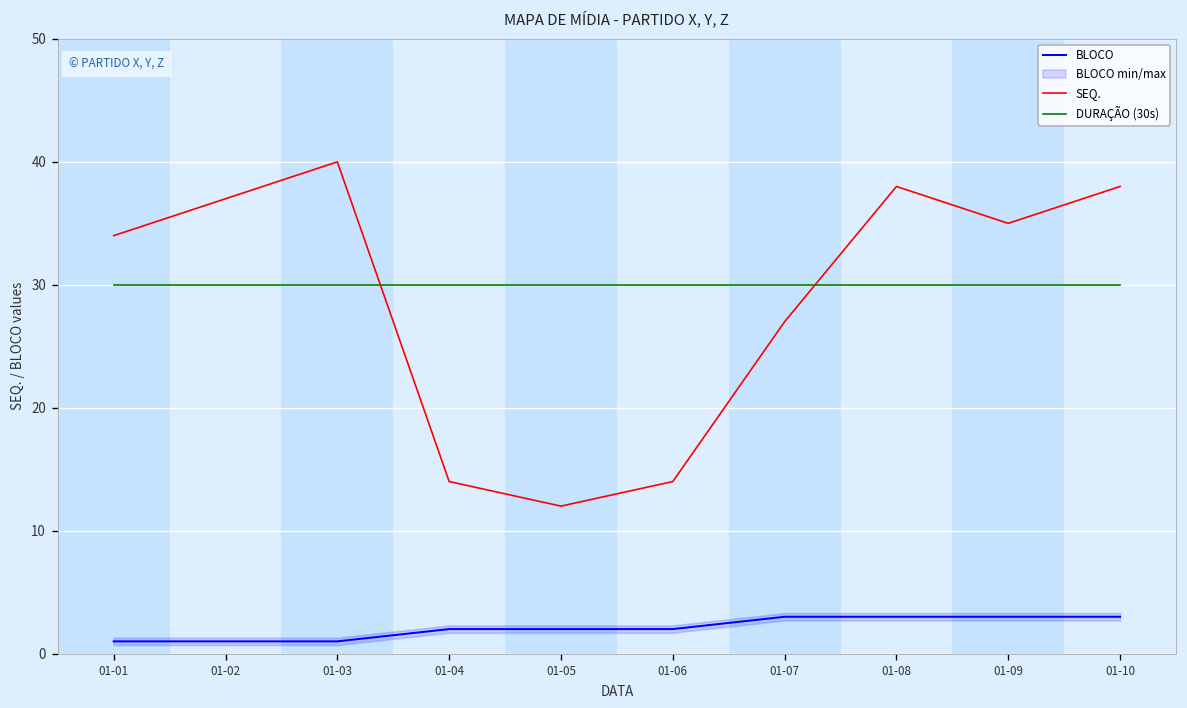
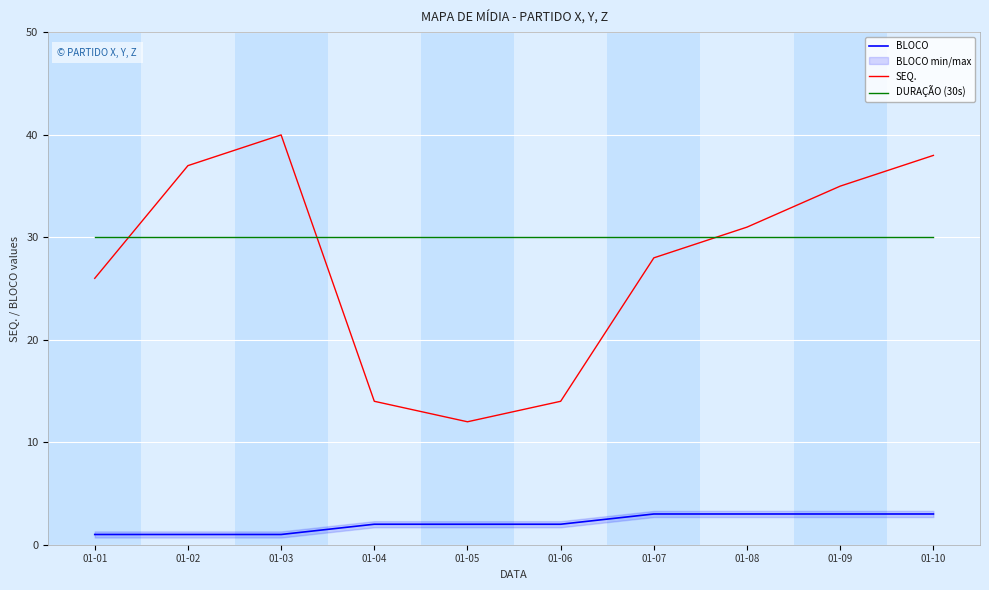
SEQ., 01-01: 34 -> 26
SEQ., 01-07: 27 -> 28
SEQ., 01-08: 38 -> 31
